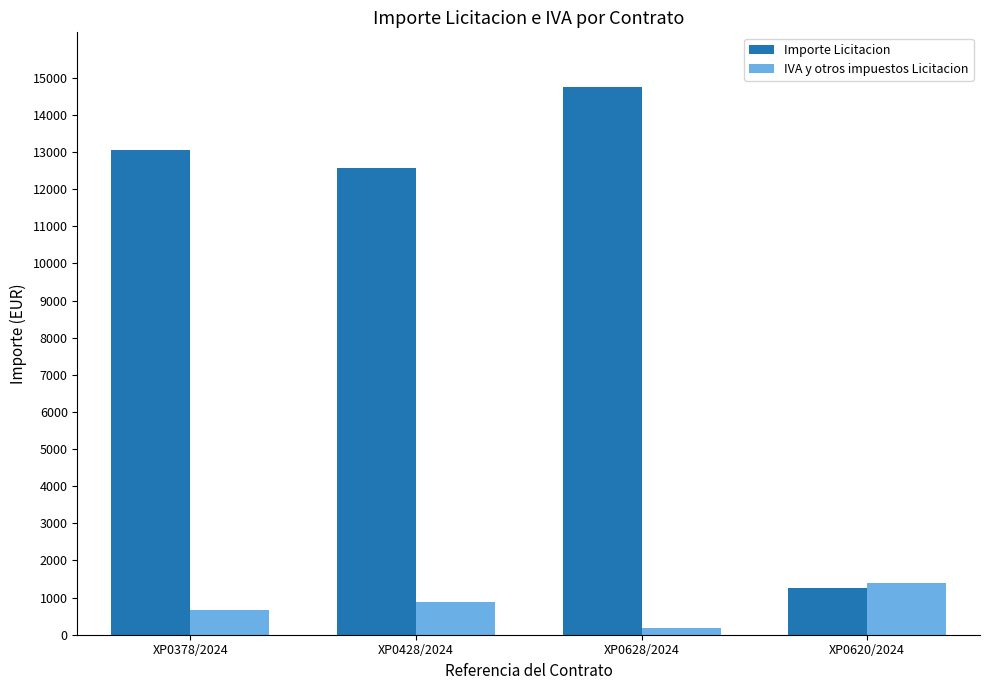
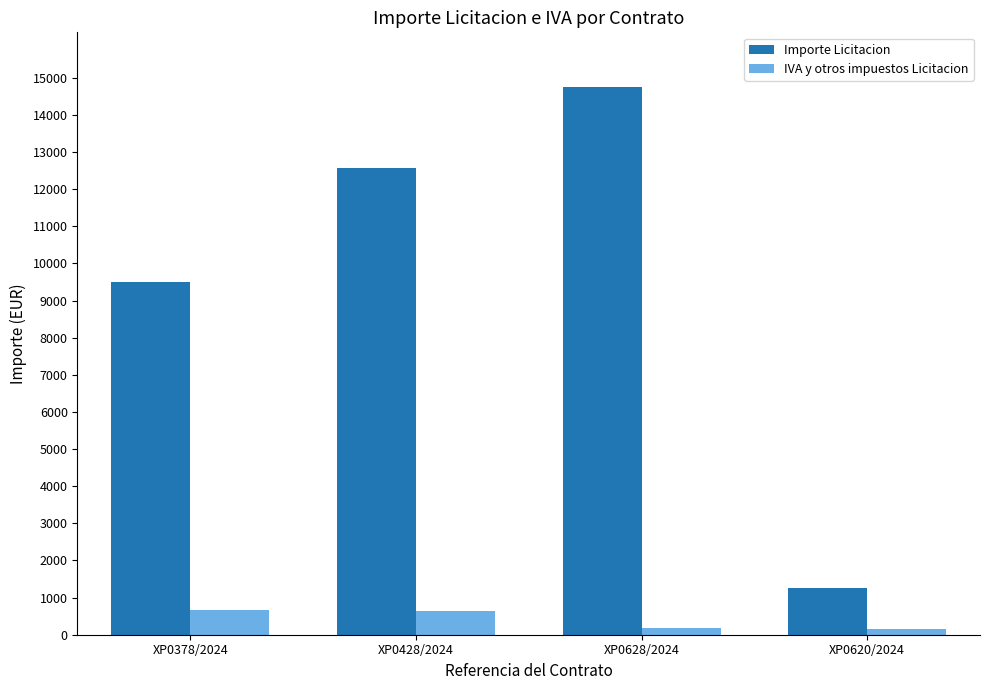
Importe Licitacion, XP0378/2024: 13100 -> 9500
IVA y otros impuestos Licitacion, XP0428/2024: 900 -> 600
IVA y otros impuestos Licitacion, XP0620/2024: 1400 -> 100
